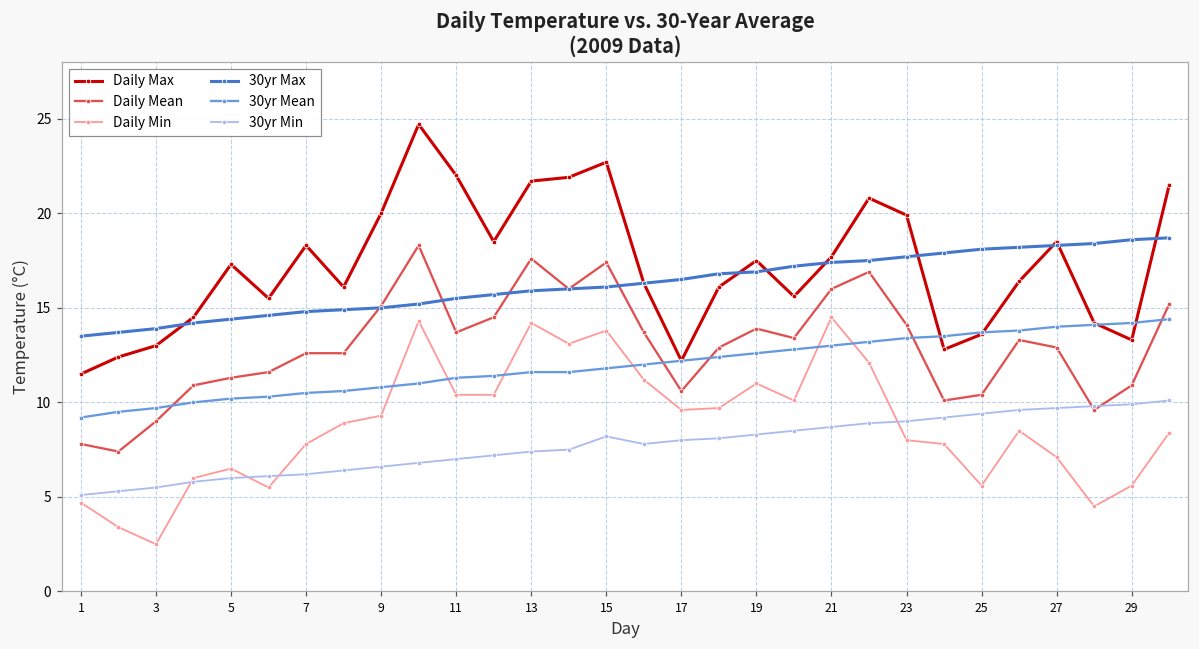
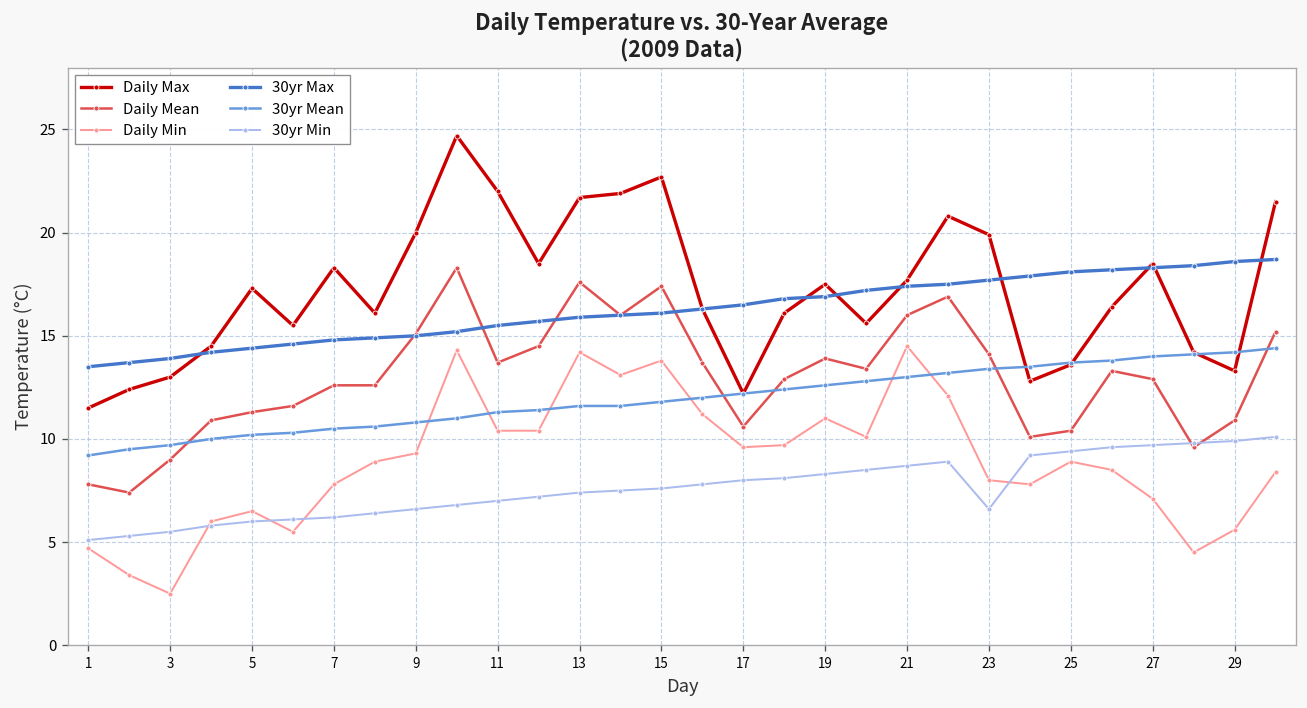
30yr Min, 15: 8.2 -> 7.6
30yr Min, 23: 9.0 -> 6.6
Daily Min, 25: 5.6 -> 8.9
